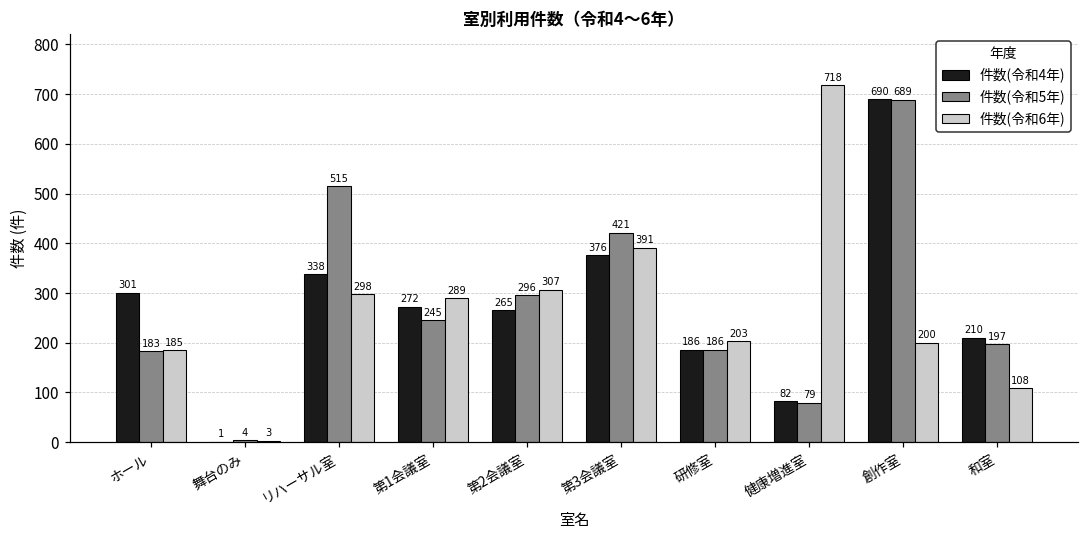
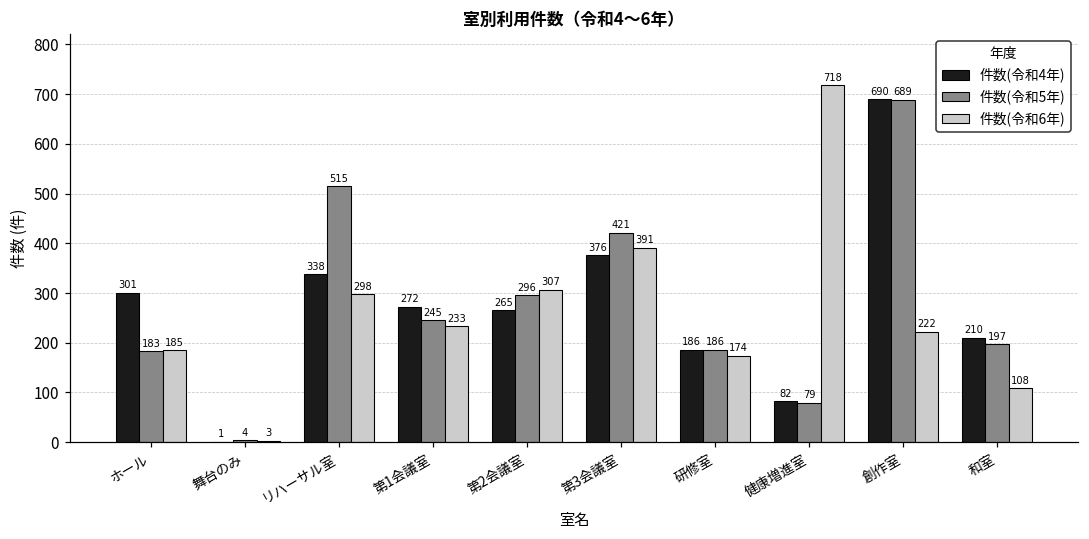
件数(令和6年), 第1会議室: 289 -> 233
件数(令和6年), 研修室: 203 -> 174
件数(令和6年), 創作室: 200 -> 222
